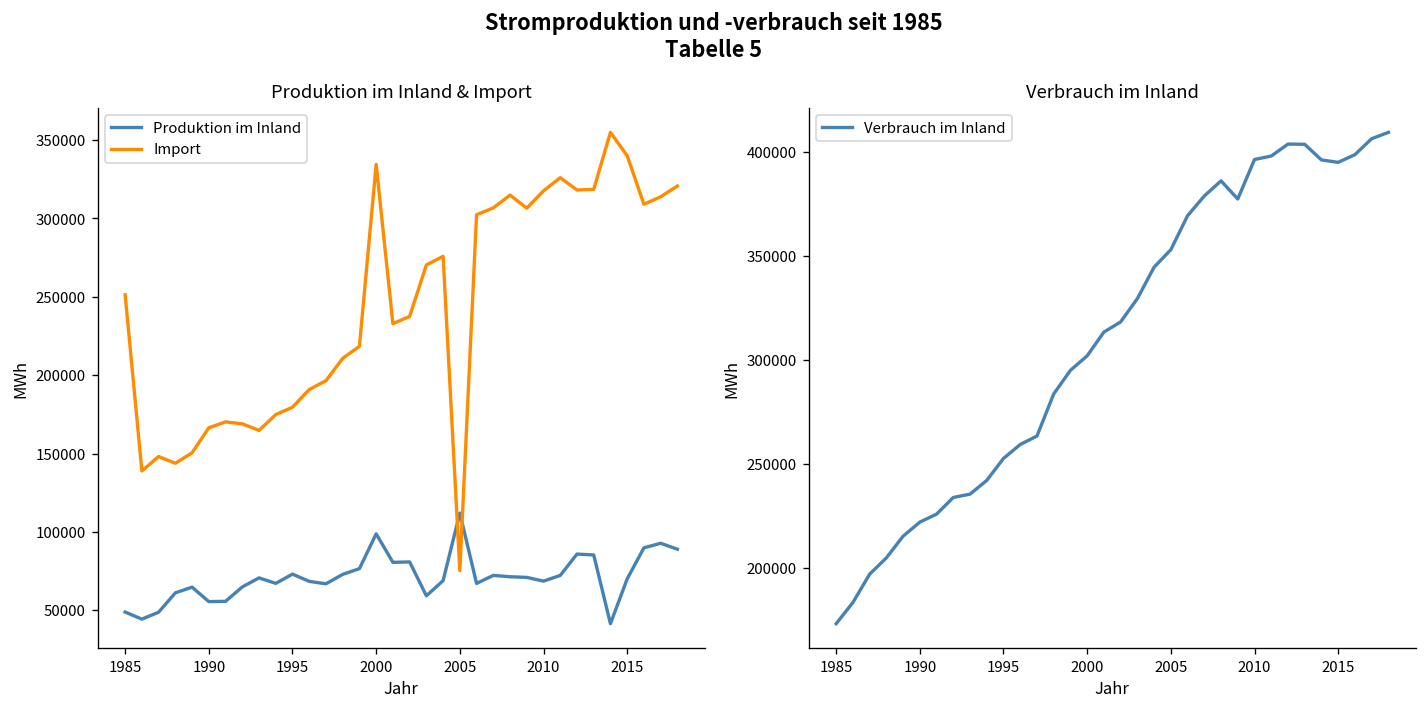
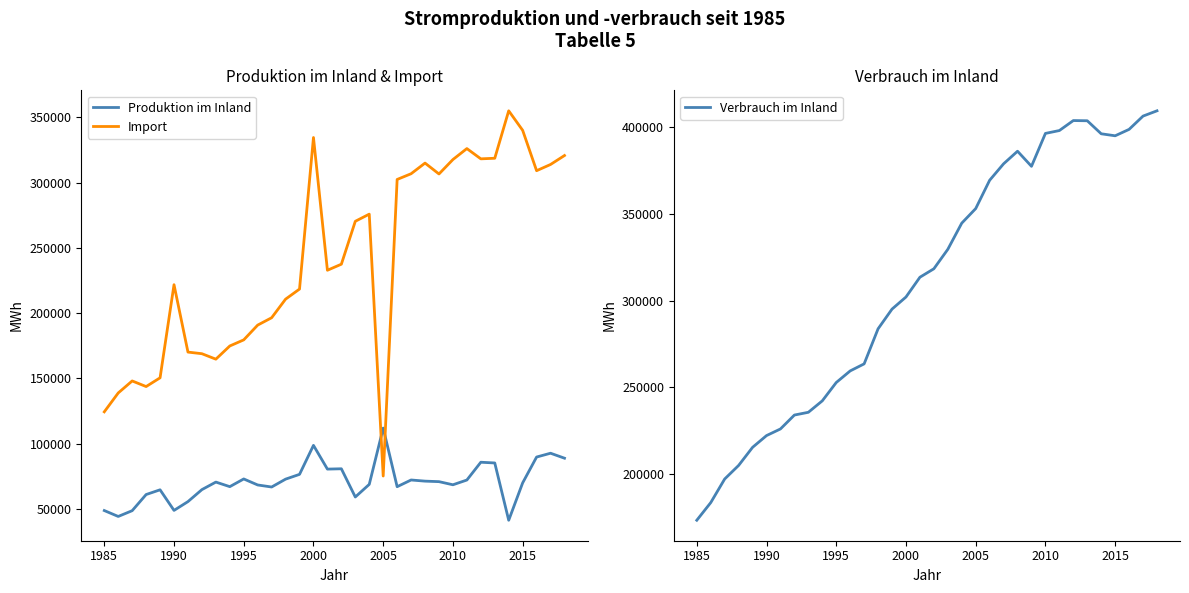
Produktion im Inland & Import, Import, 1985: 251000 -> 124000
Produktion im Inland & Import, Produktion im Inland, 1990: 56000 -> 49000
Produktion im Inland & Import, Import, 1990: 166000 -> 222000
